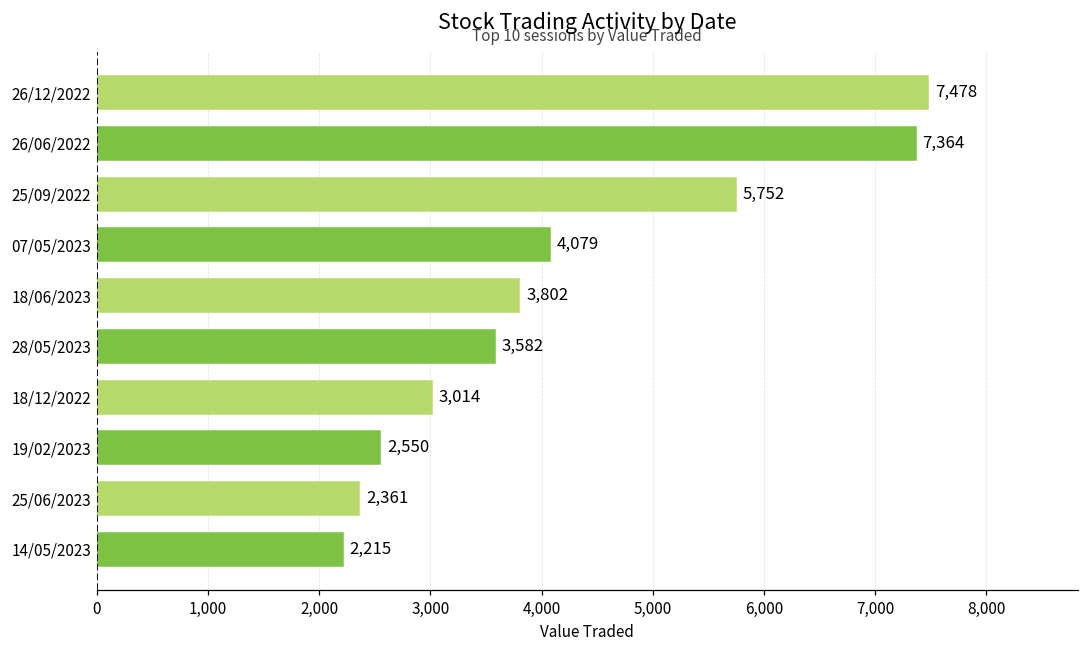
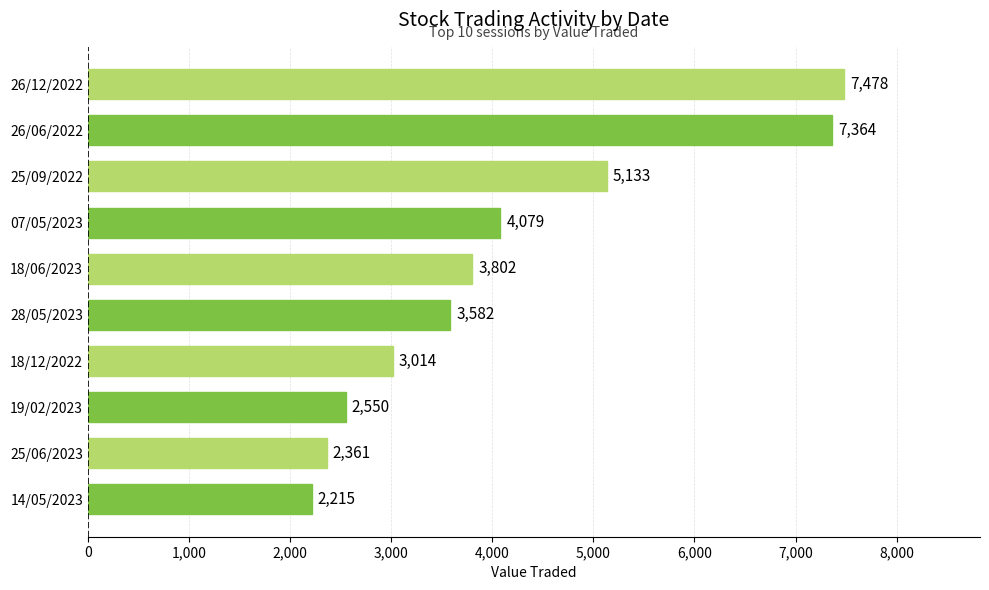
25/09/2022: 5,752 -> 5,133
